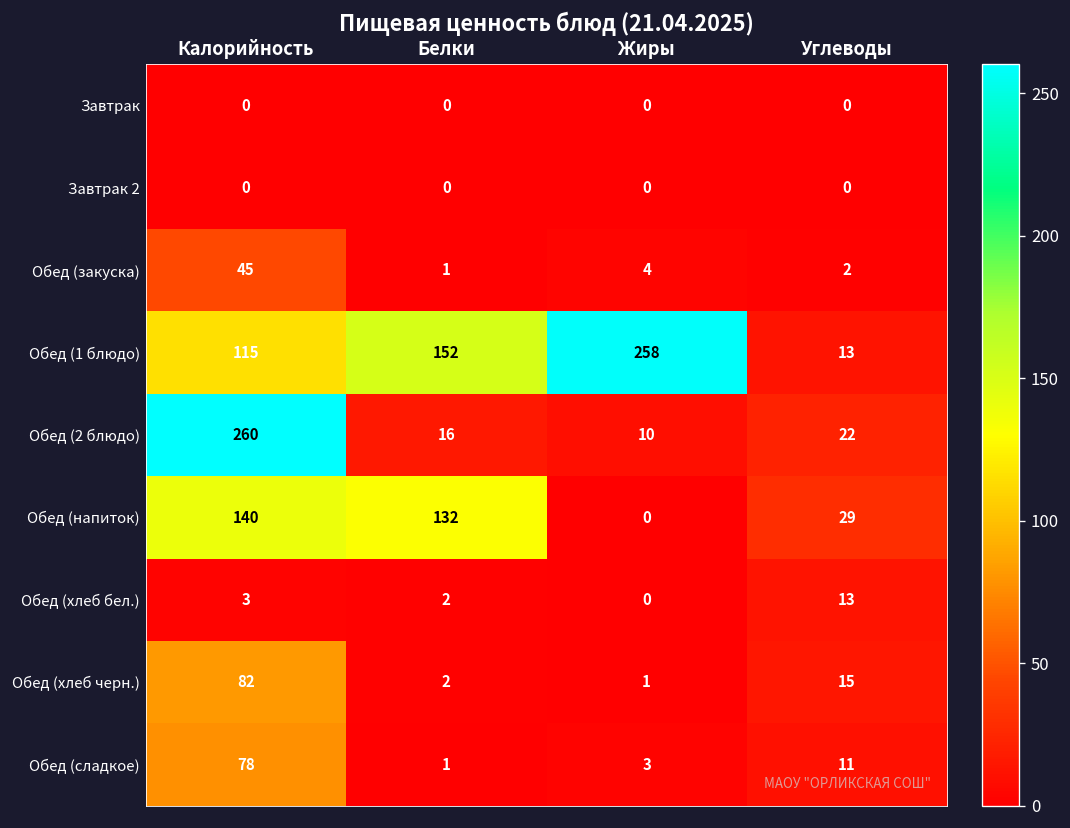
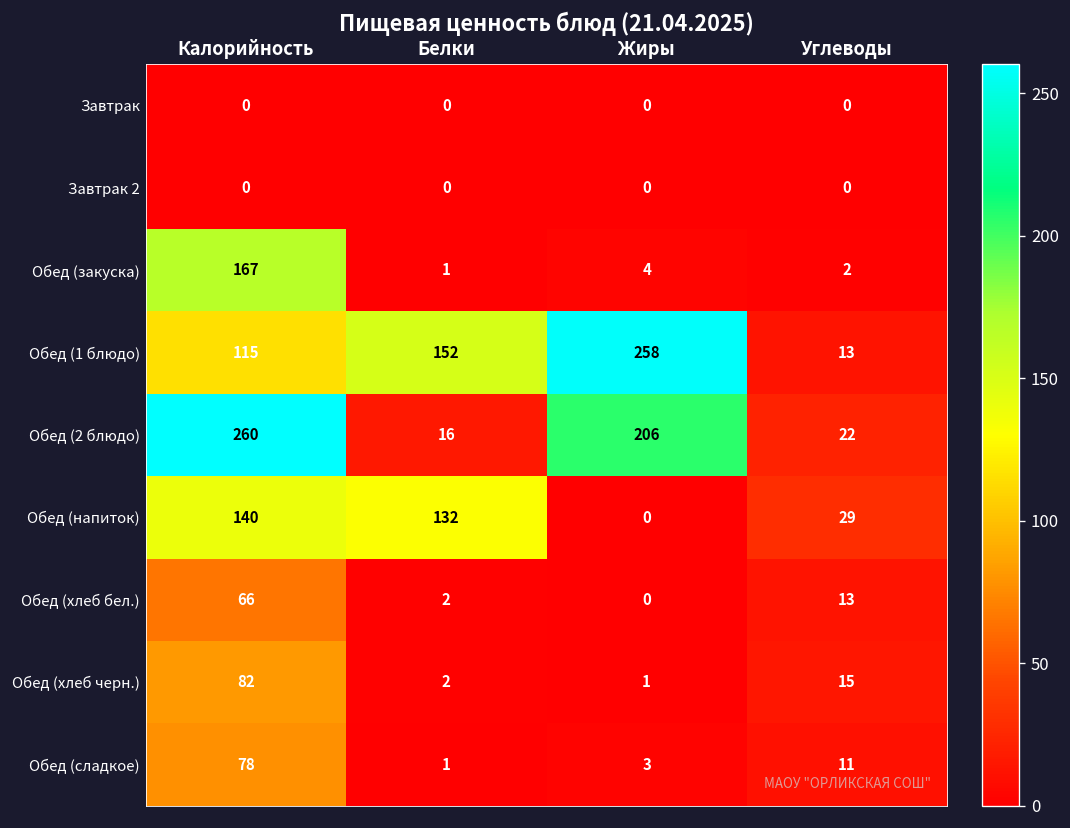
Обед (закуска), Калорийность: 45 -> 167
Обед (2 блюдо), Жиры: 10 -> 206
Обед (хлеб бел.), Калорийность: 3 -> 66
